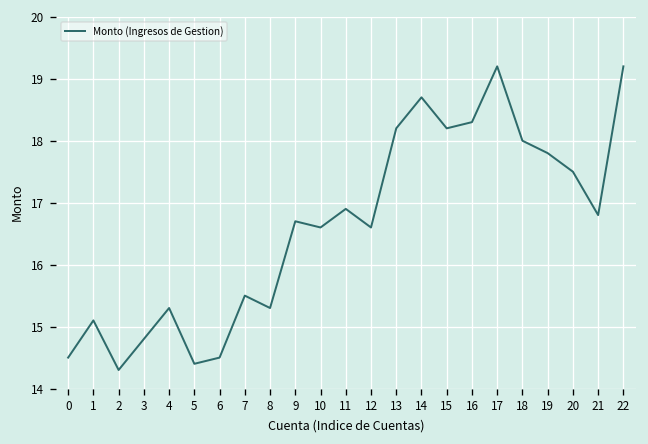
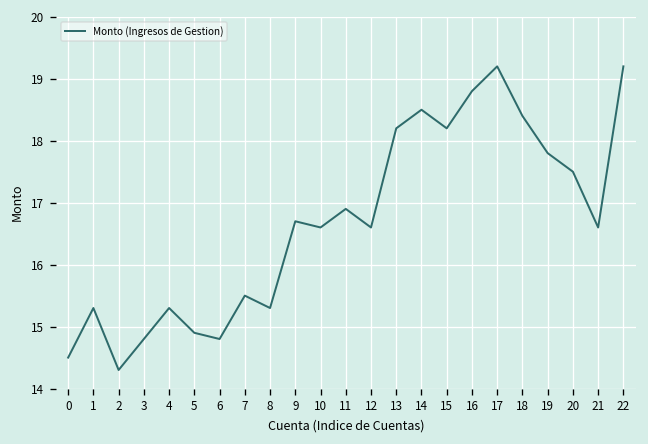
1: 15.1 -> 15.3
5: 14.4 -> 14.9
6: 14.5 -> 14.8
14: 18.7 -> 18.5
16: 18.3 -> 18.8
18: 18.0 -> 18.4
21: 16.8 -> 16.6
